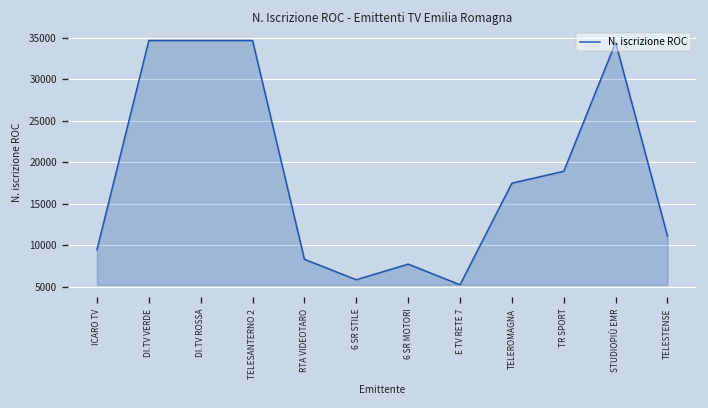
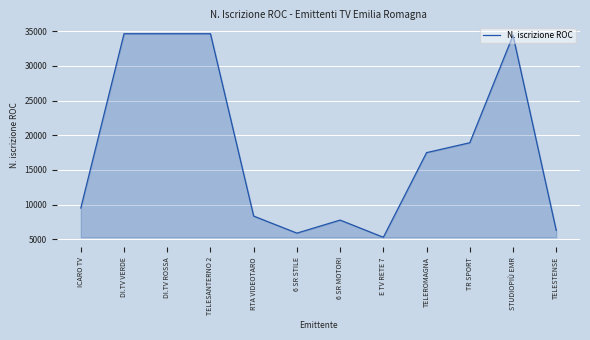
TELESTENSE: 11000 -> 6000
